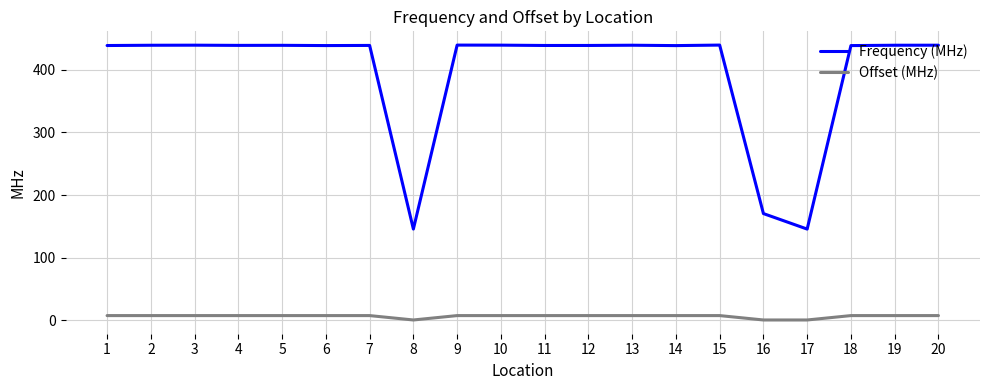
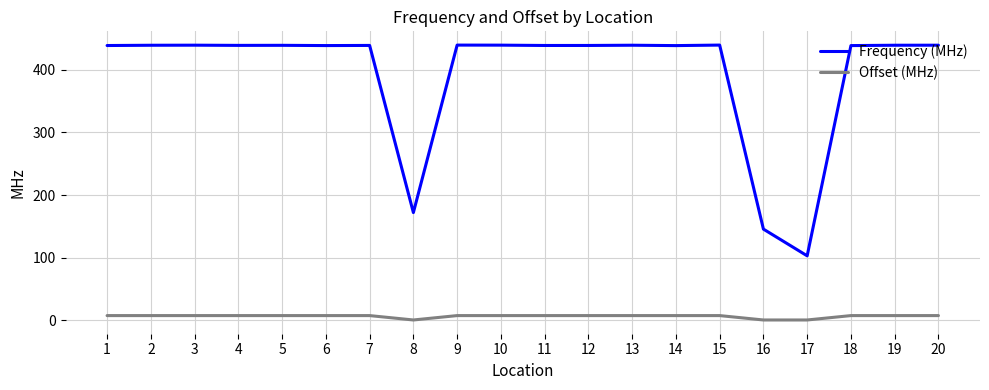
Frequency (MHz), 8: 150 -> 170
Frequency (MHz), 16: 170 -> 150
Frequency (MHz), 17: 150 -> 100
